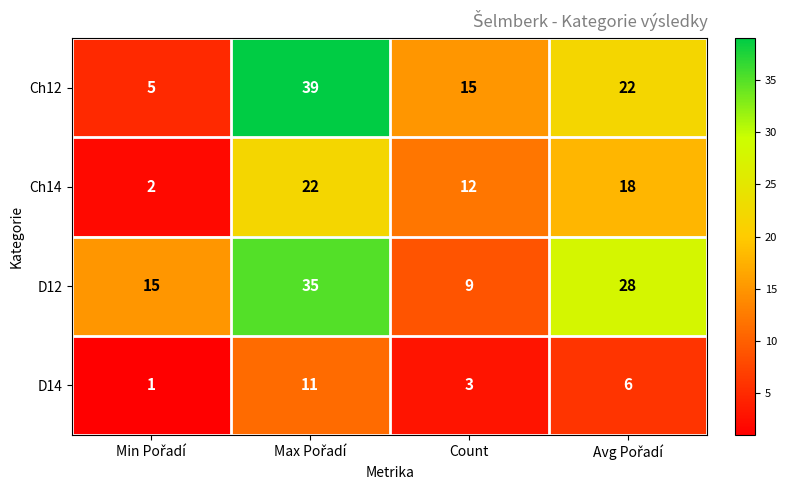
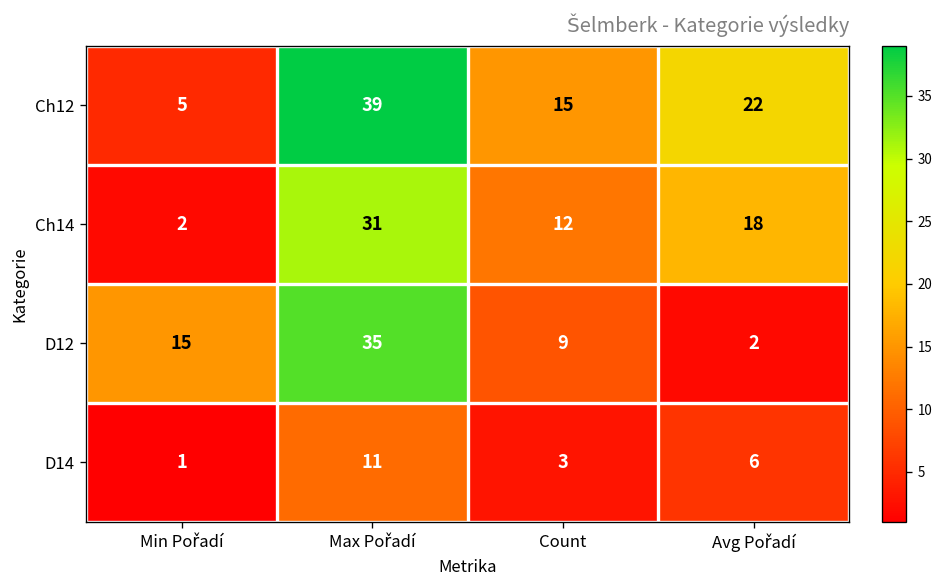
Ch14, Max Pořadí: 22 -> 31
D12, Avg Pořadí: 28 -> 2
